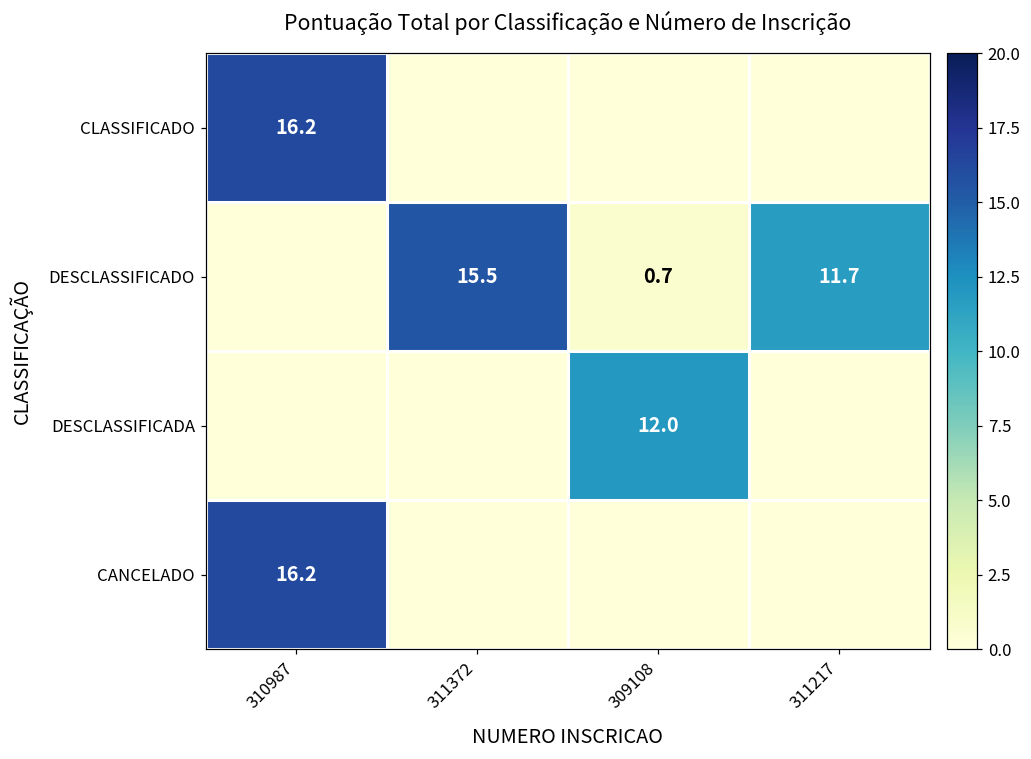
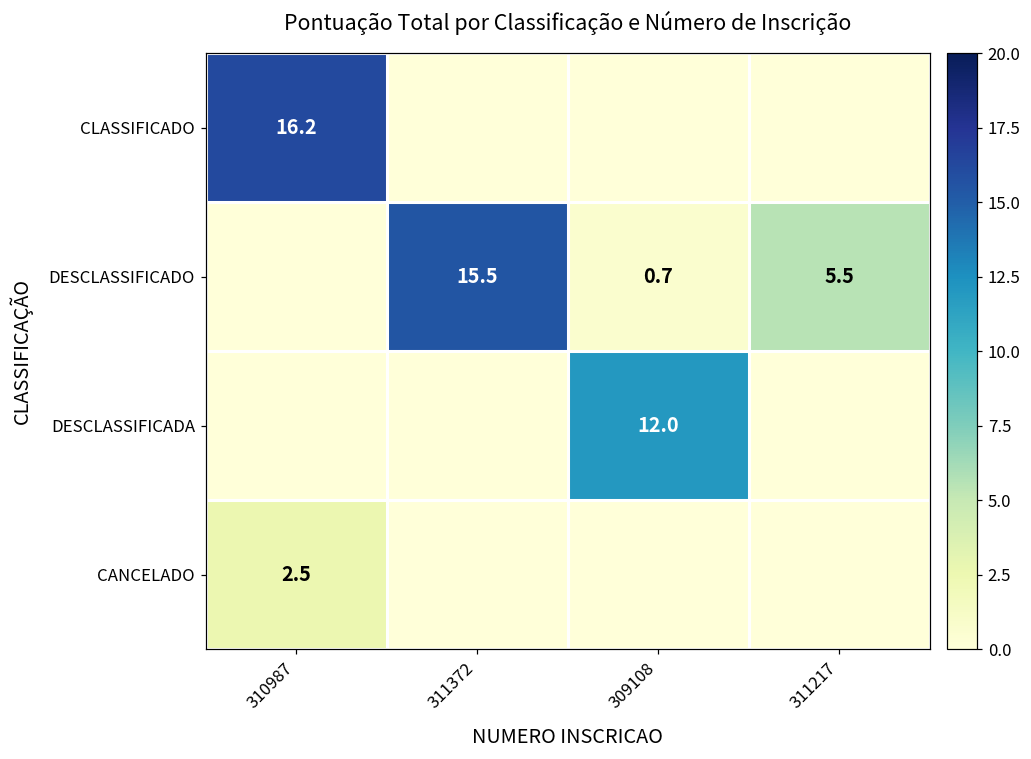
DESCLASSIFICADO, 311217: 11.7 -> 5.5
CANCELADO, 310987: 16.2 -> 2.5
